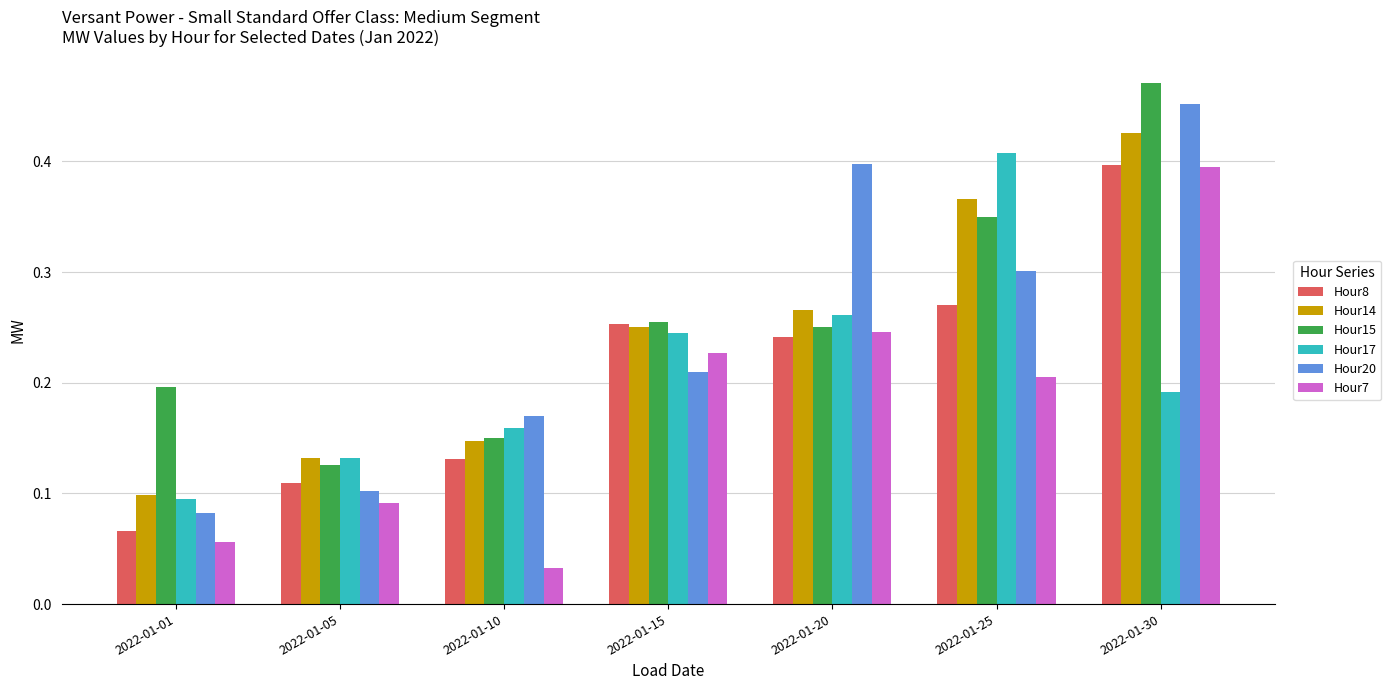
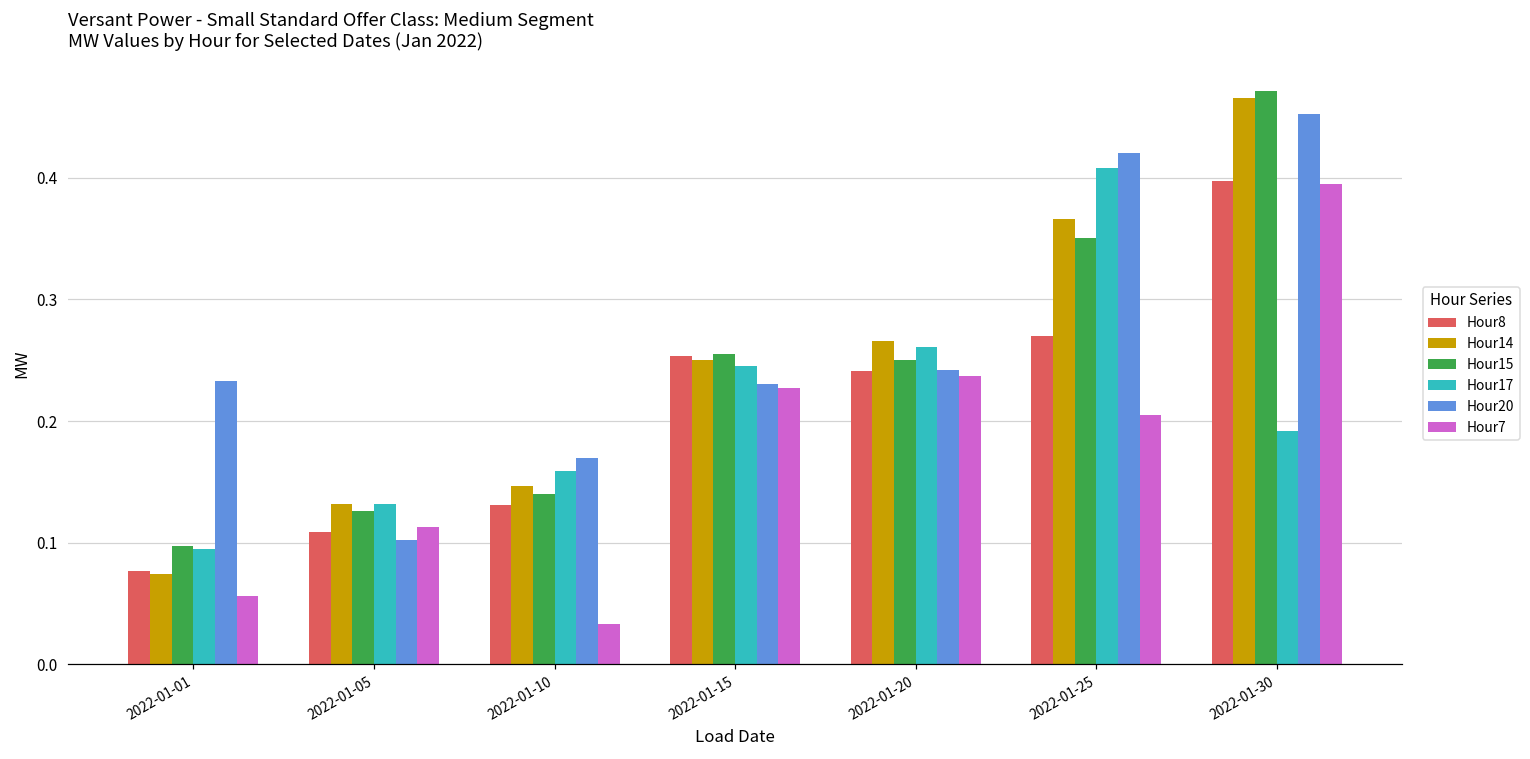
Hour8, 2022-01-01: 0.066 -> 0.077
Hour14, 2022-01-01: 0.099 -> 0.074
Hour15, 2022-01-01: 0.196 -> 0.097
Hour20, 2022-01-01: 0.082 -> 0.233
Hour7, 2022-01-05: 0.091 -> 0.113
Hour15, 2022-01-10: 0.15 -> 0.14
Hour20, 2022-01-15: 0.21 -> 0.23
Hour20, 2022-01-20: 0.398 -> 0.242
Hour7, 2022-01-20: 0.246 -> 0.237
Hour20, 2022-01-25: 0.301 -> 0.420
Hour14, 2022-01-30: 0.426 -> 0.465
